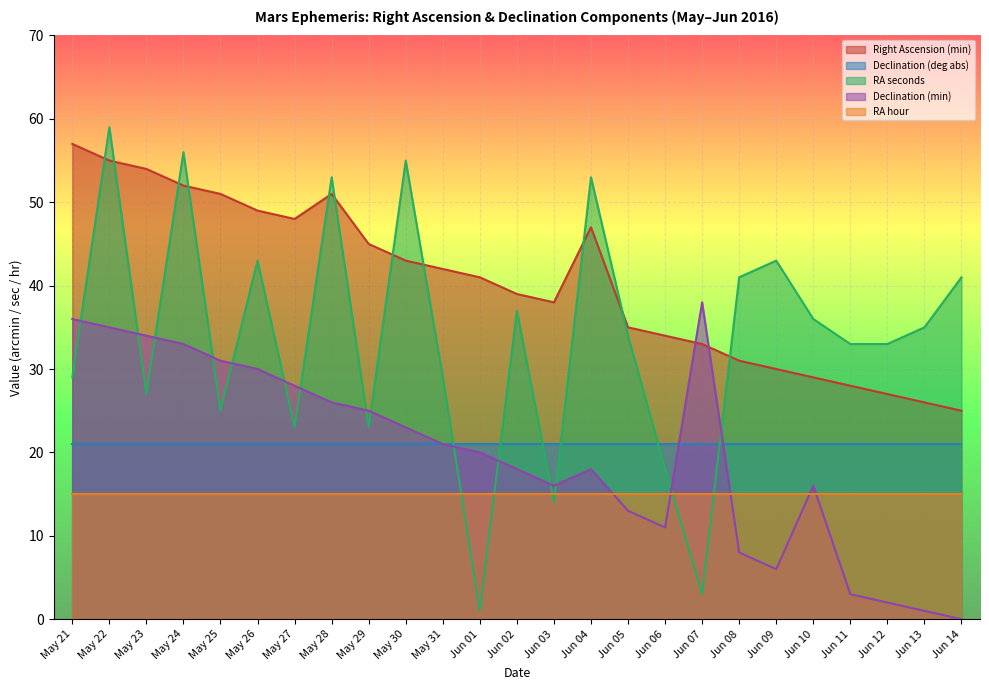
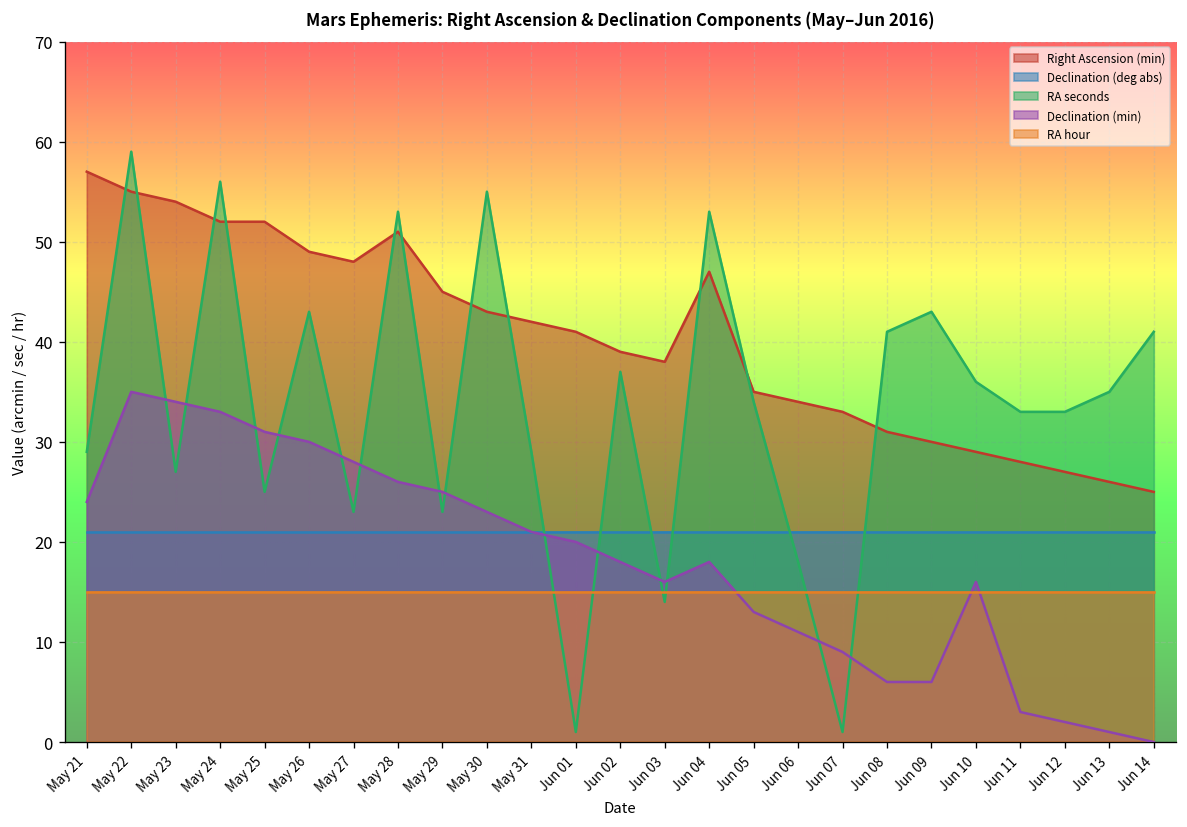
Declination (min), May 21: 36 -> 24
Right Ascension (min), May 25: 51 -> 52
RA seconds, Jun 07: 3 -> 1
Declination (min), Jun 07: 38 -> 9
Declination (min), Jun 08: 8 -> 6
